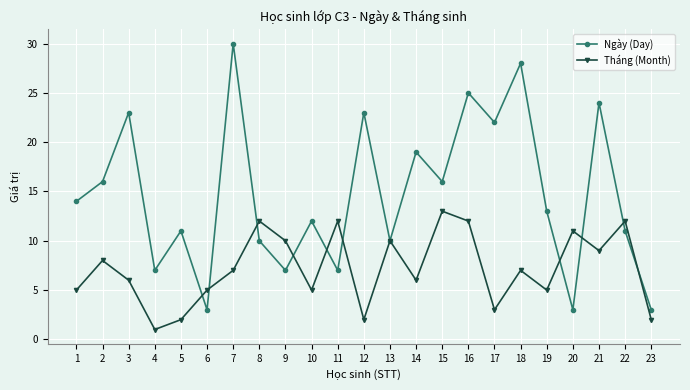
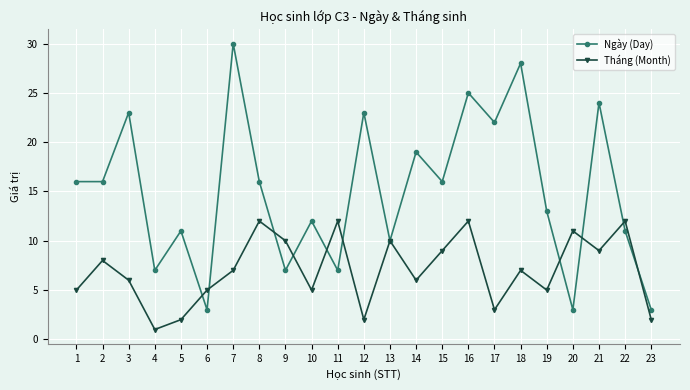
Ngày (Day), 1: 14 -> 16
Ngày (Day), 8: 10 -> 16
Tháng (Month), 15: 13 -> 9
